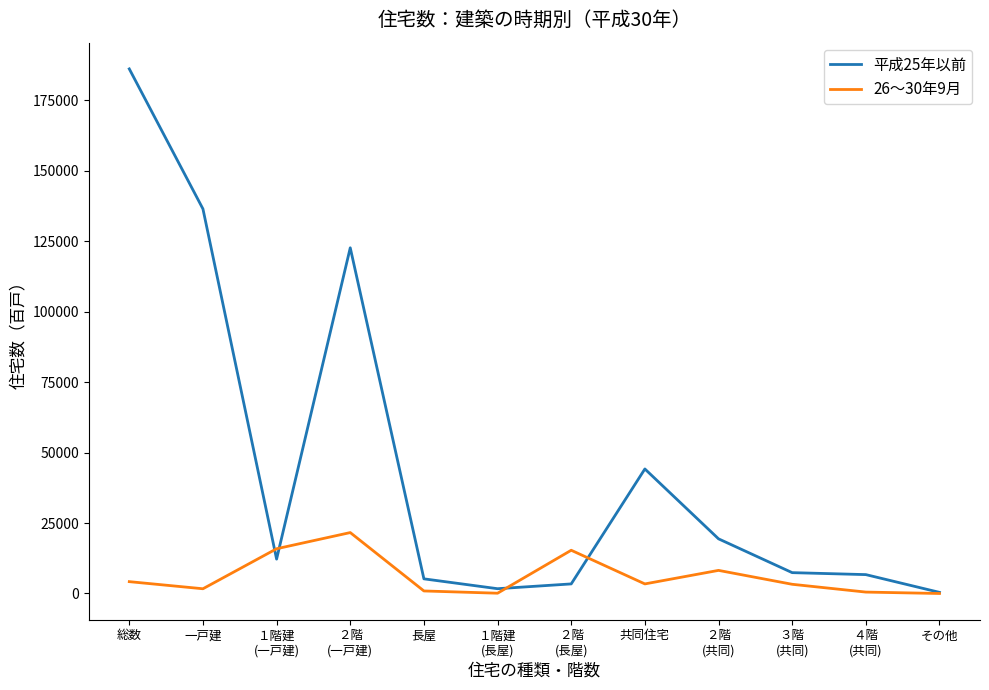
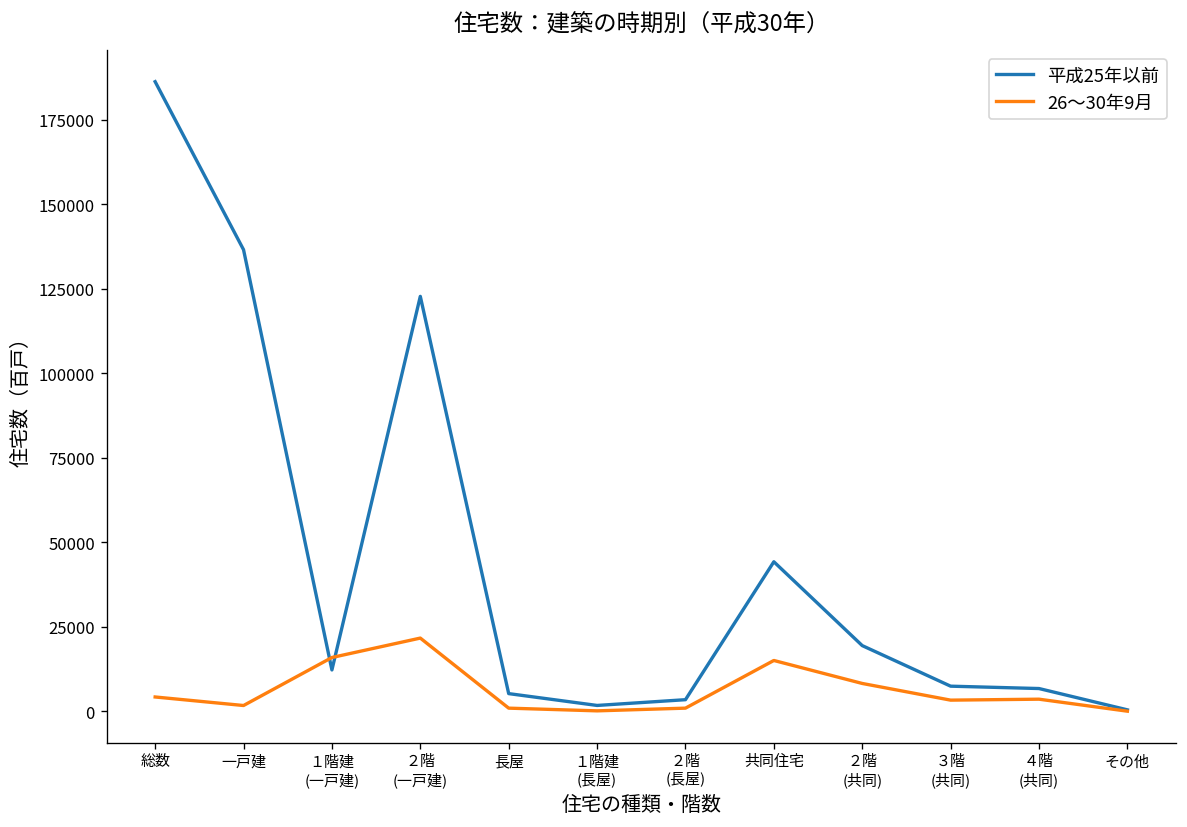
26～30年9月, ２階 (長屋): 15000 -> 1000
26～30年9月, 共同住宅: 3000 -> 15000
26～30年9月, ４階 (共同): 1000 -> 4000
